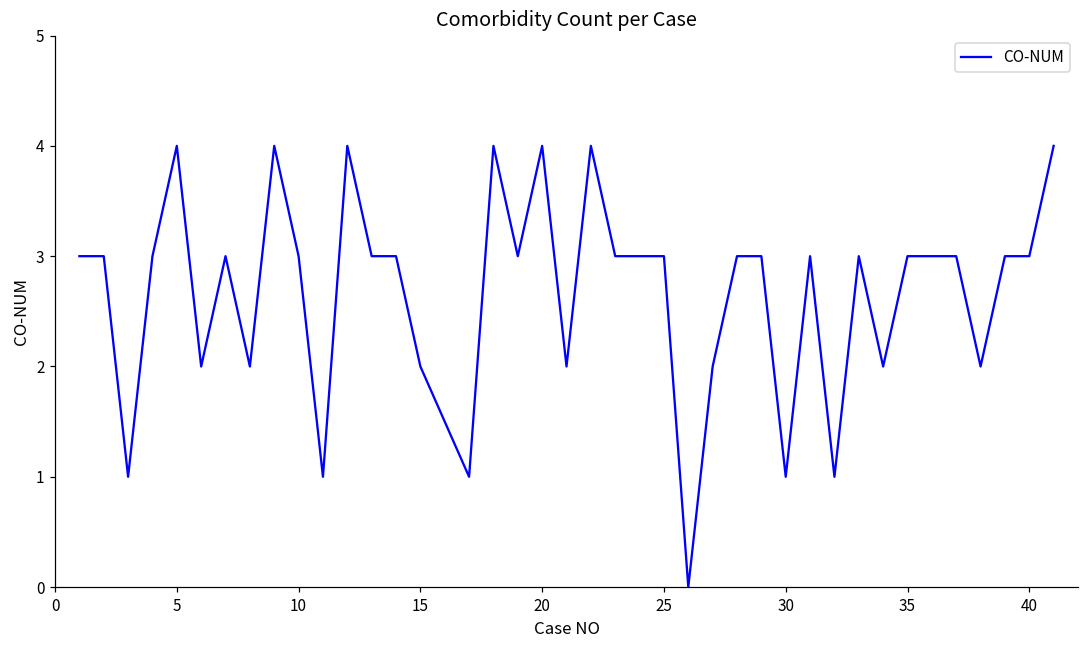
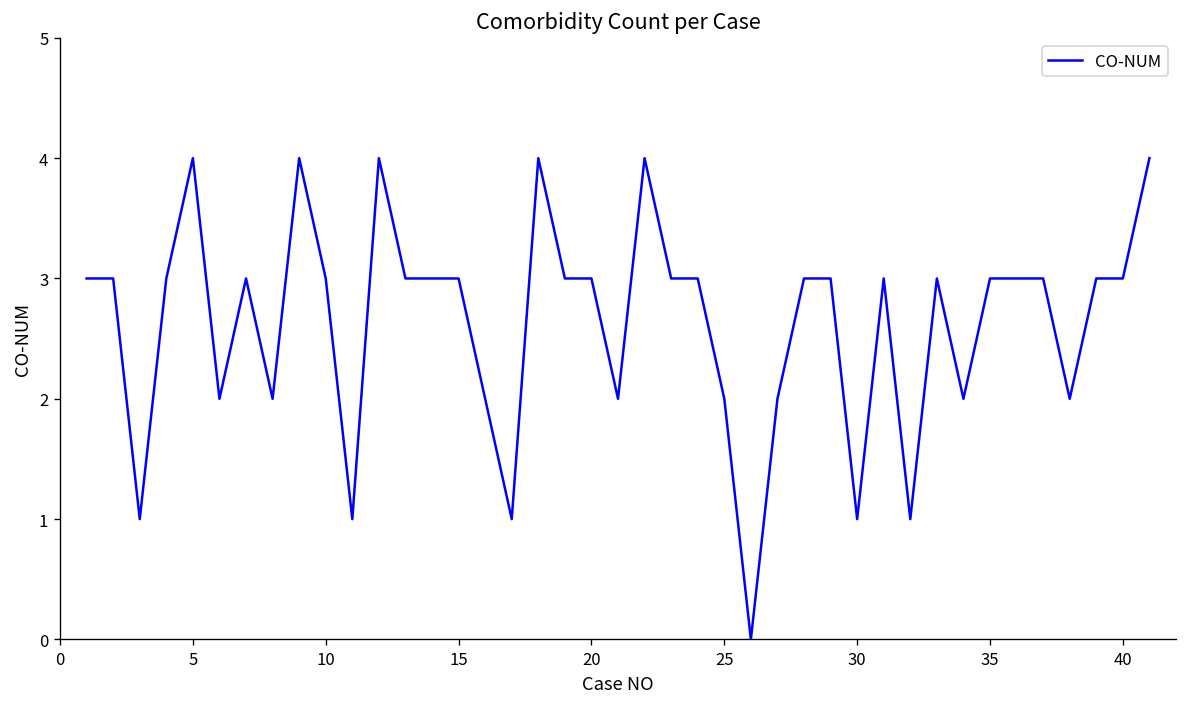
15: 2 -> 3
20: 4 -> 3
25: 3 -> 2
